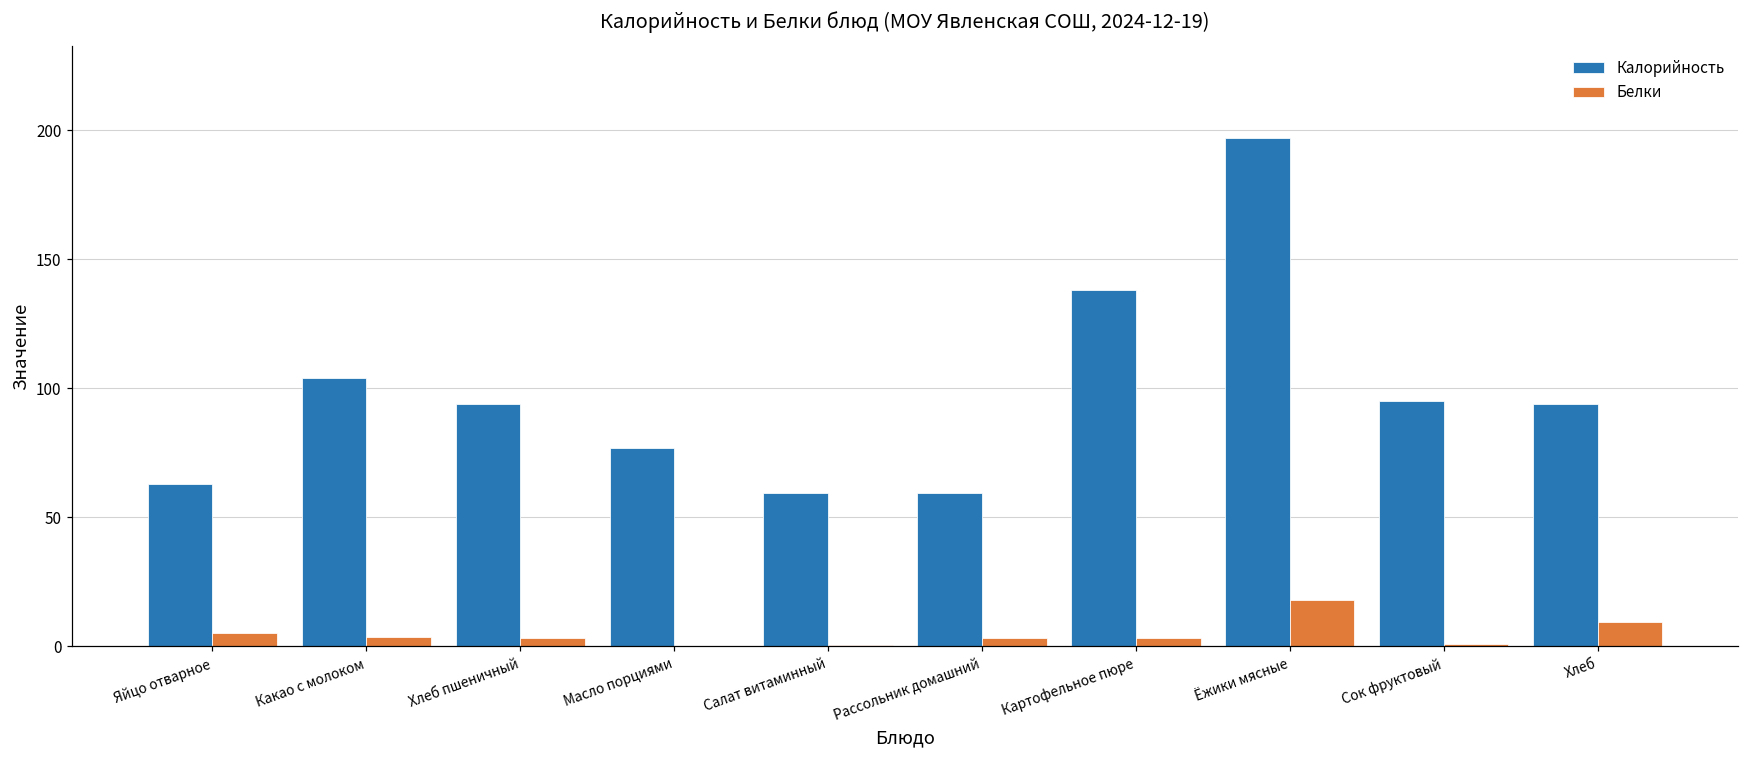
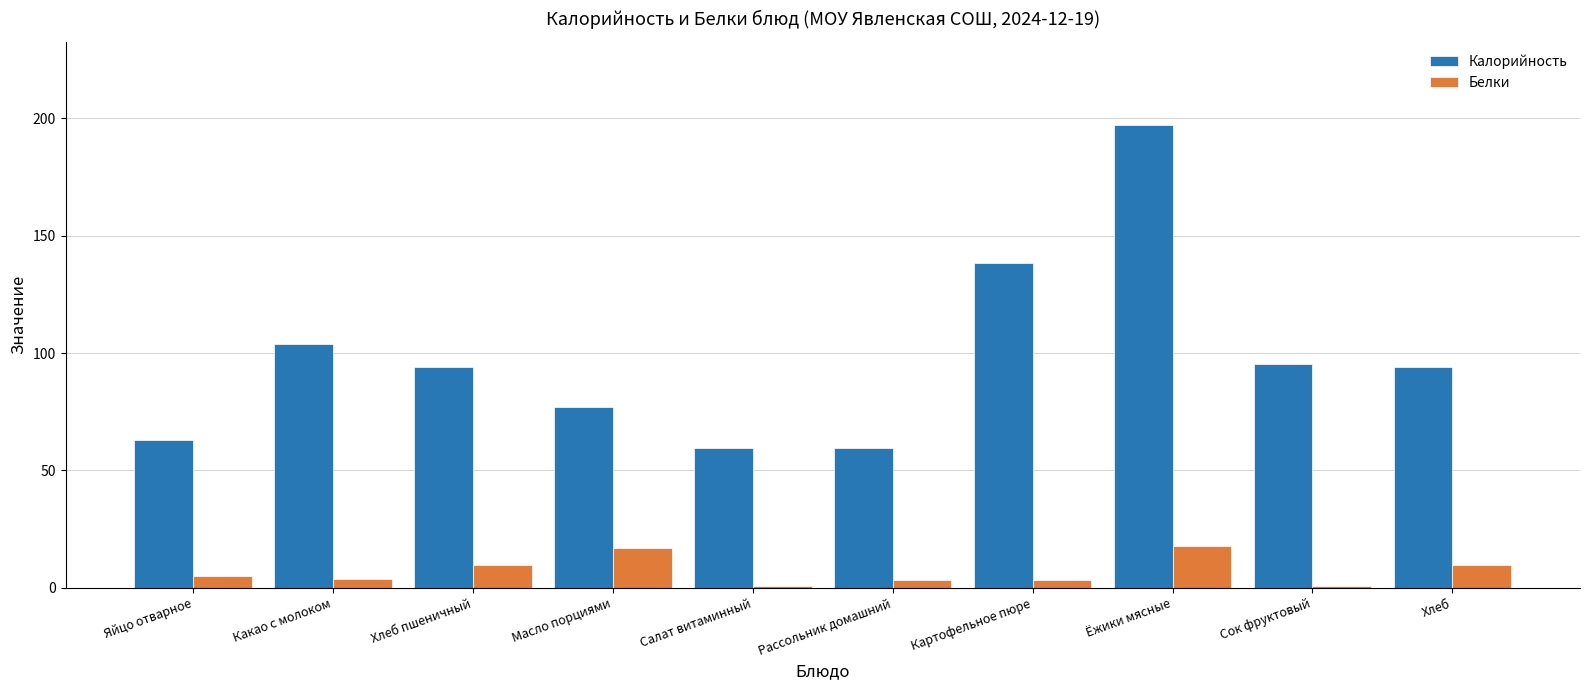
Белки, Хлеб пшеничный: 3 -> 10
Белки, Масло порциями: 0 -> 17
